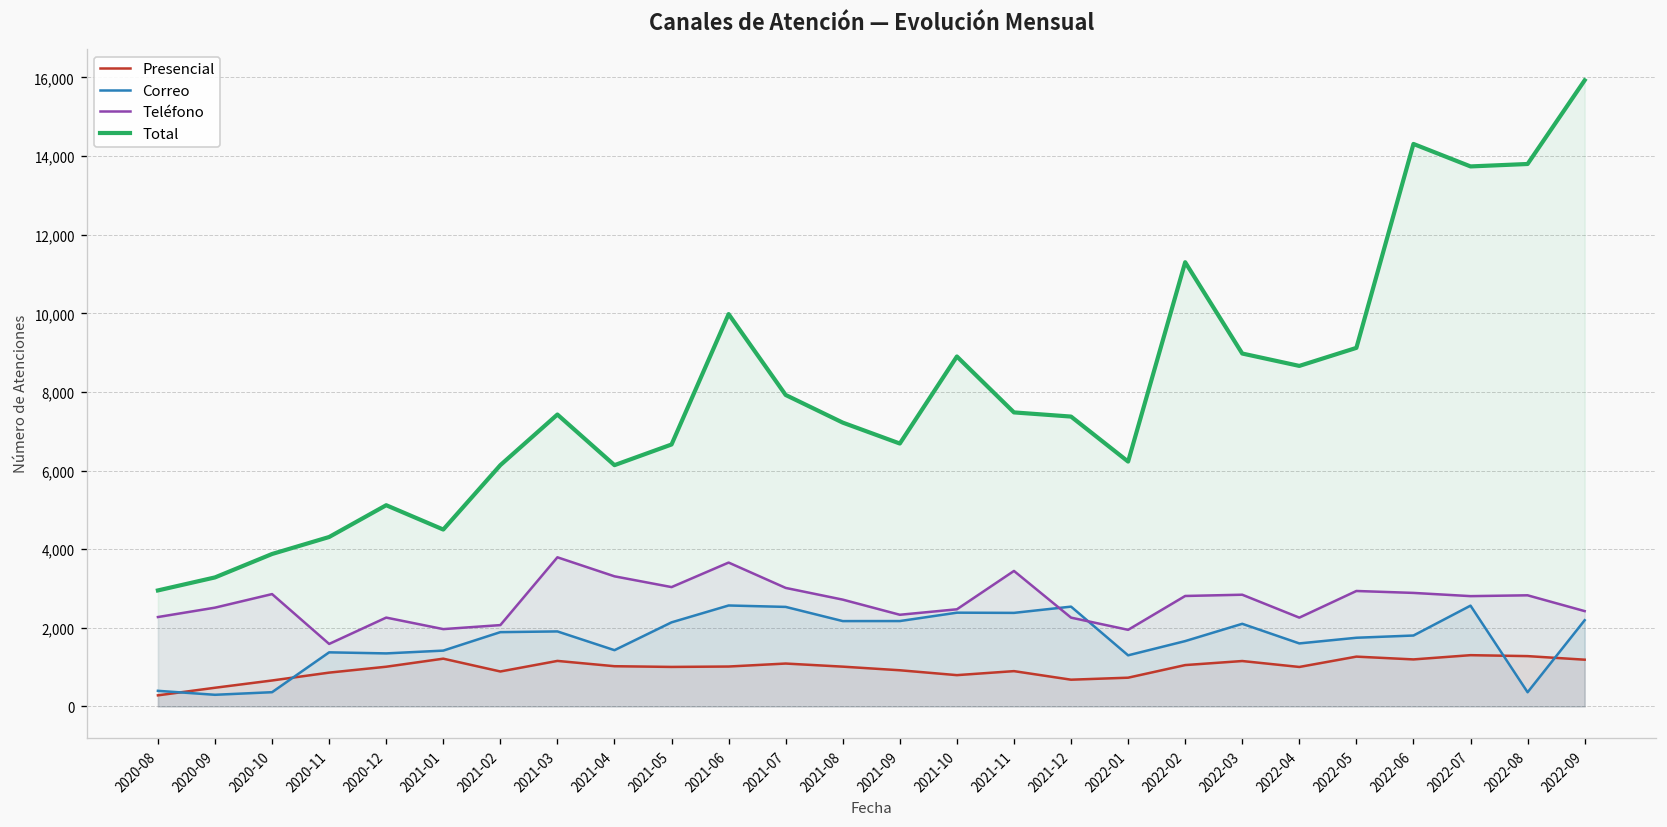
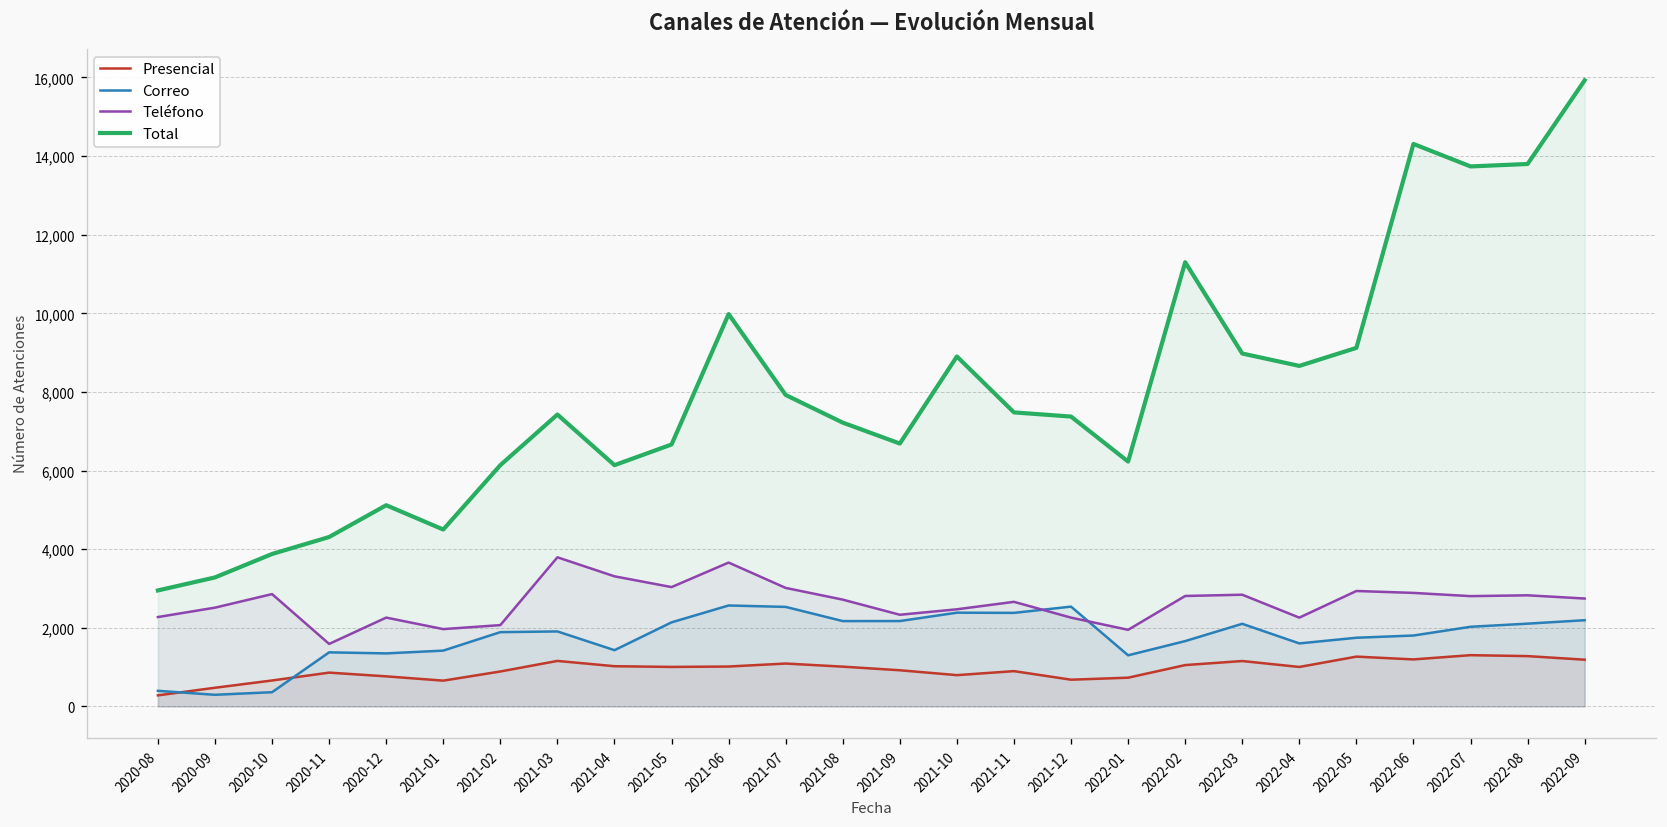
Presencial, 2020-12: 1,000 -> 800
Presencial, 2021-01: 1,200 -> 700
Teléfono, 2021-11: 3,400 -> 2,700
Correo, 2022-07: 2,600 -> 2,000
Correo, 2022-08: 400 -> 2,100
Teléfono, 2022-09: 2,400 -> 2,700
